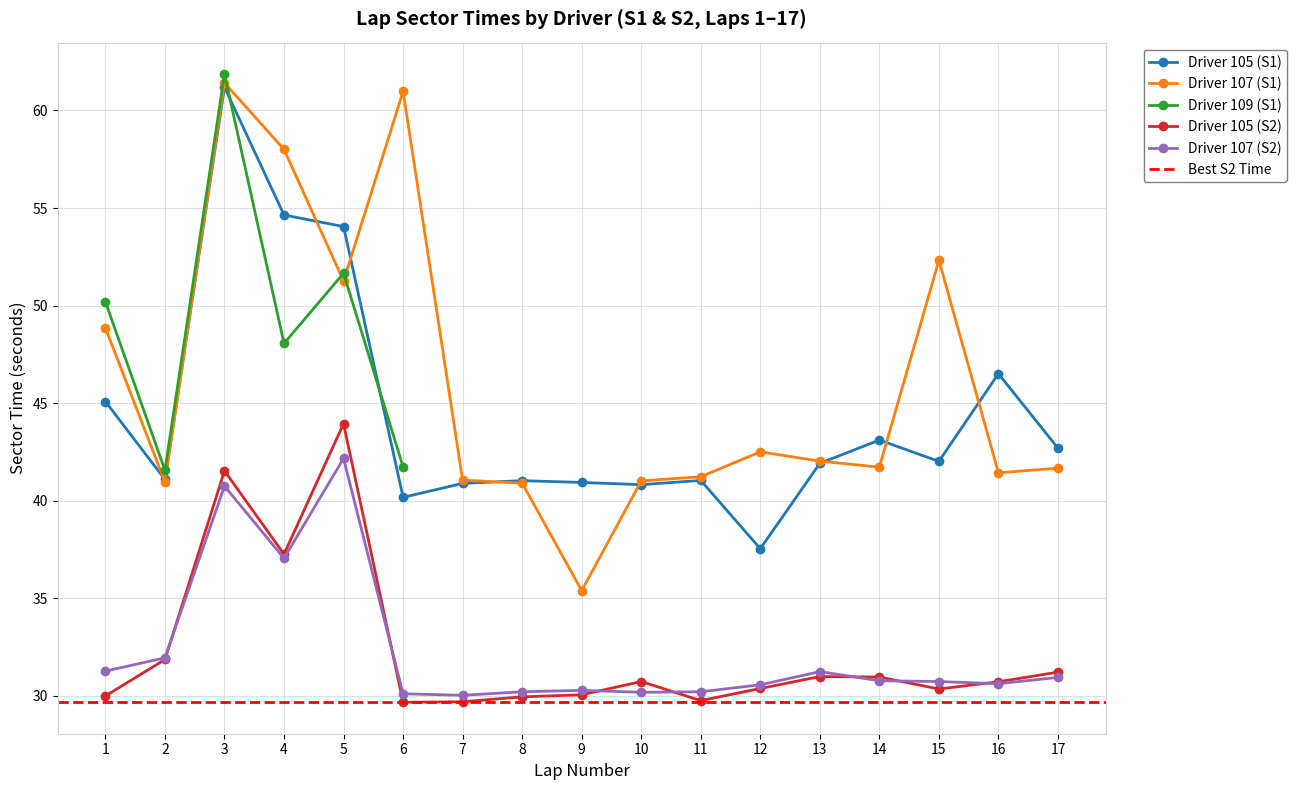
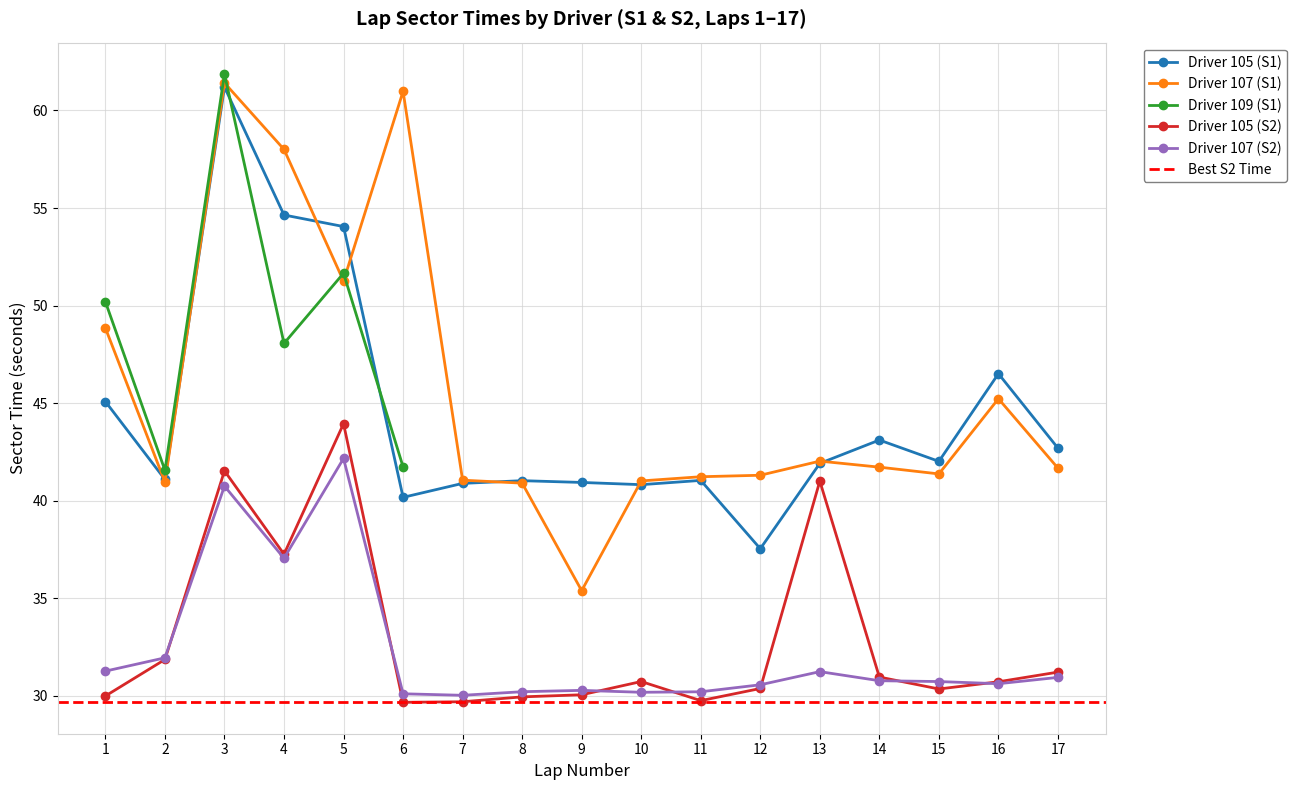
Driver 107 (S1), 12: 42.5 -> 41.3
Driver 105 (S2), 13: 31.0 -> 41.0
Driver 107 (S1), 15: 52.3 -> 41.4
Driver 107 (S1), 16: 41.4 -> 45.2
